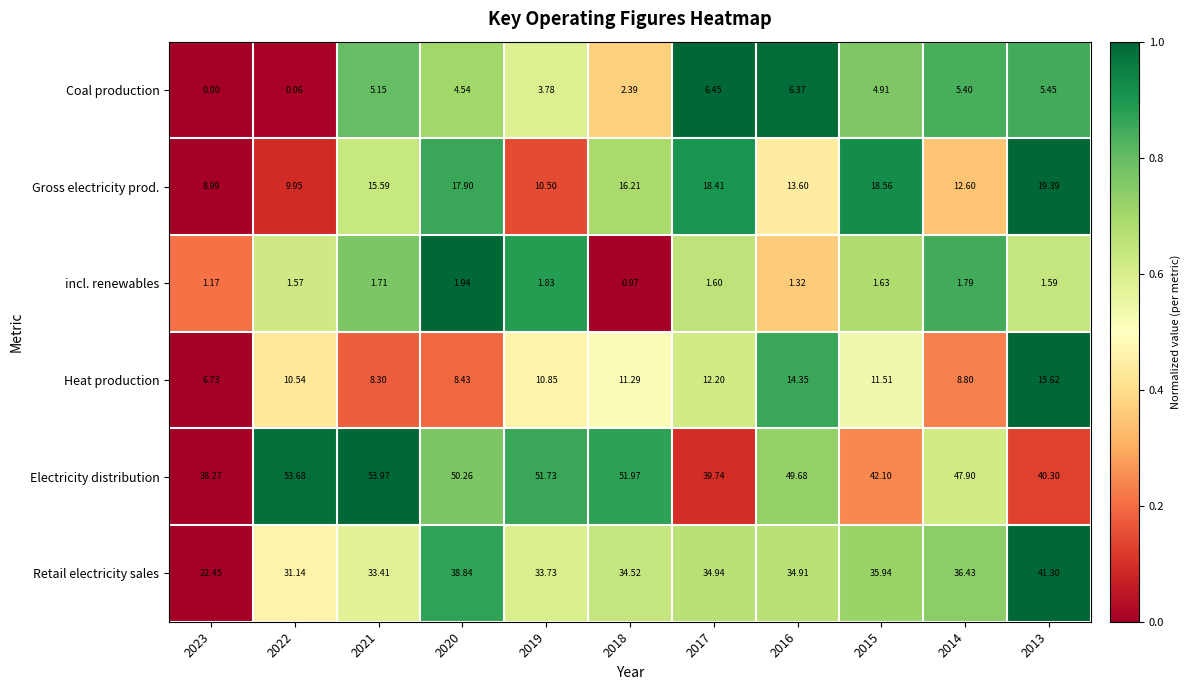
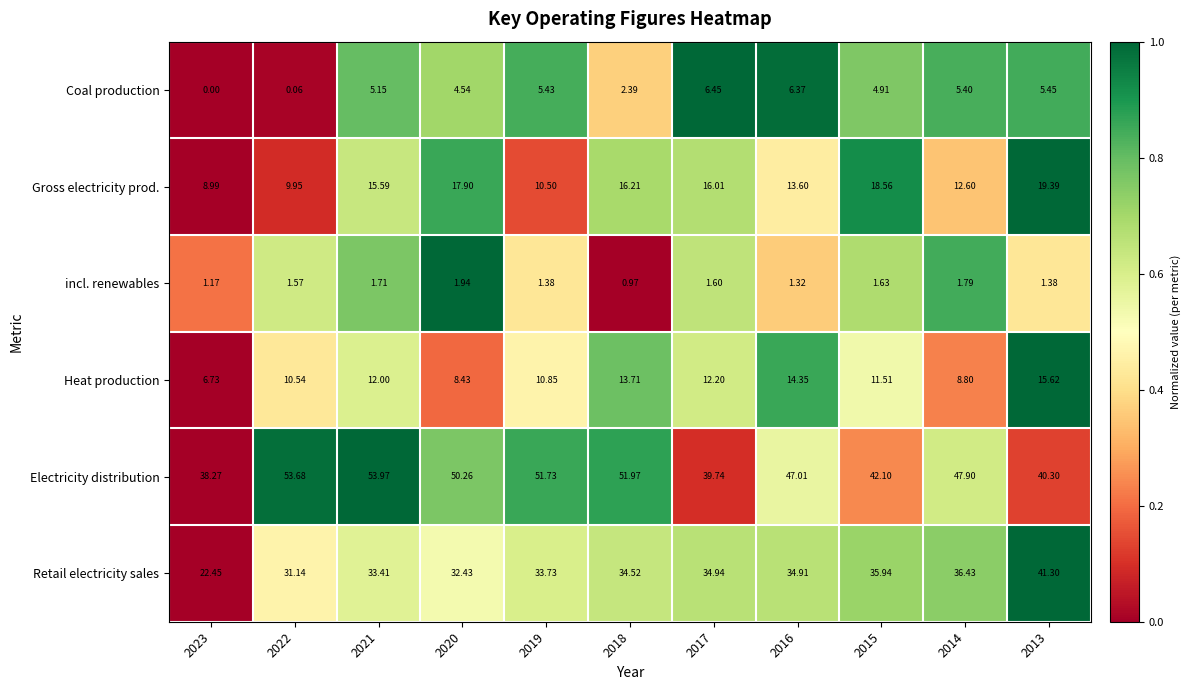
Coal production, 2019: 3.78 -> 5.43
Gross electricity prod., 2017: 18.41 -> 16.01
incl. renewables, 2019: 1.83 -> 1.38
incl. renewables, 2013: 1.59 -> 1.38
Heat production, 2021: 8.30 -> 12.00
Heat production, 2018: 11.29 -> 13.71
Electricity distribution, 2016: 49.68 -> 47.01
Retail electricity sales, 2020: 38.84 -> 32.43
